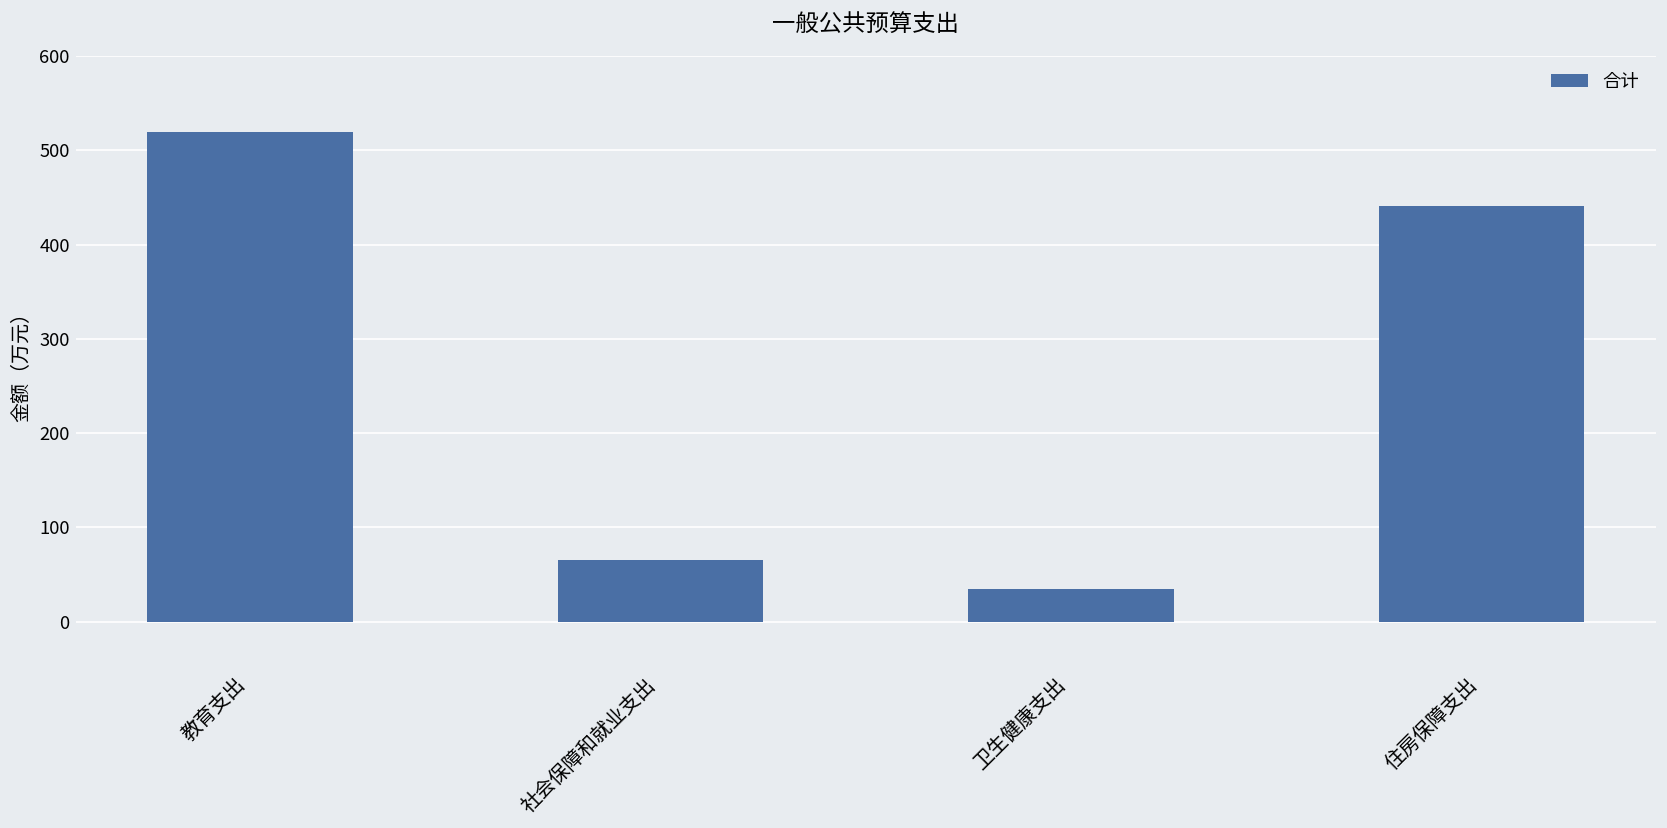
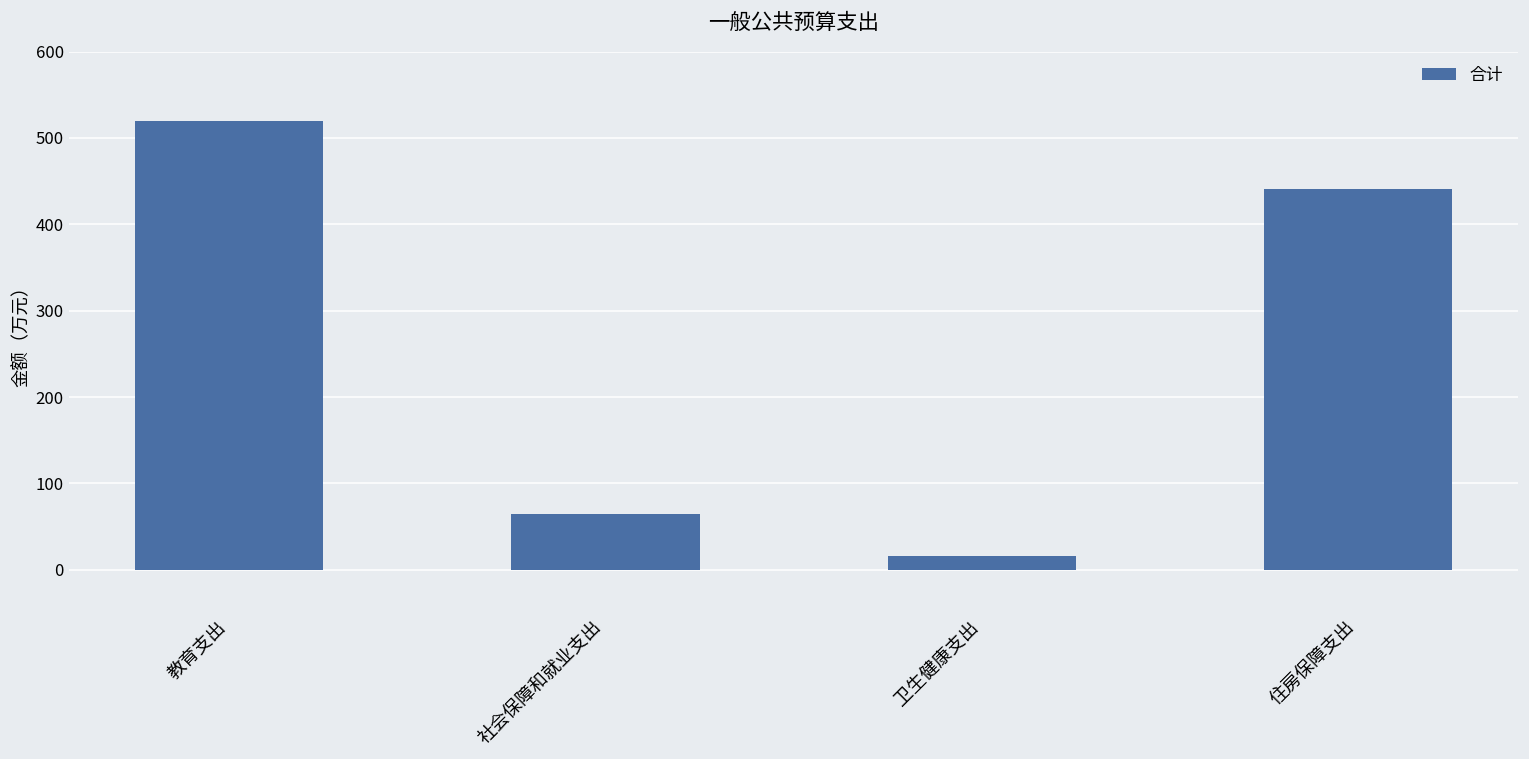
卫生健康支出: 30 -> 20
